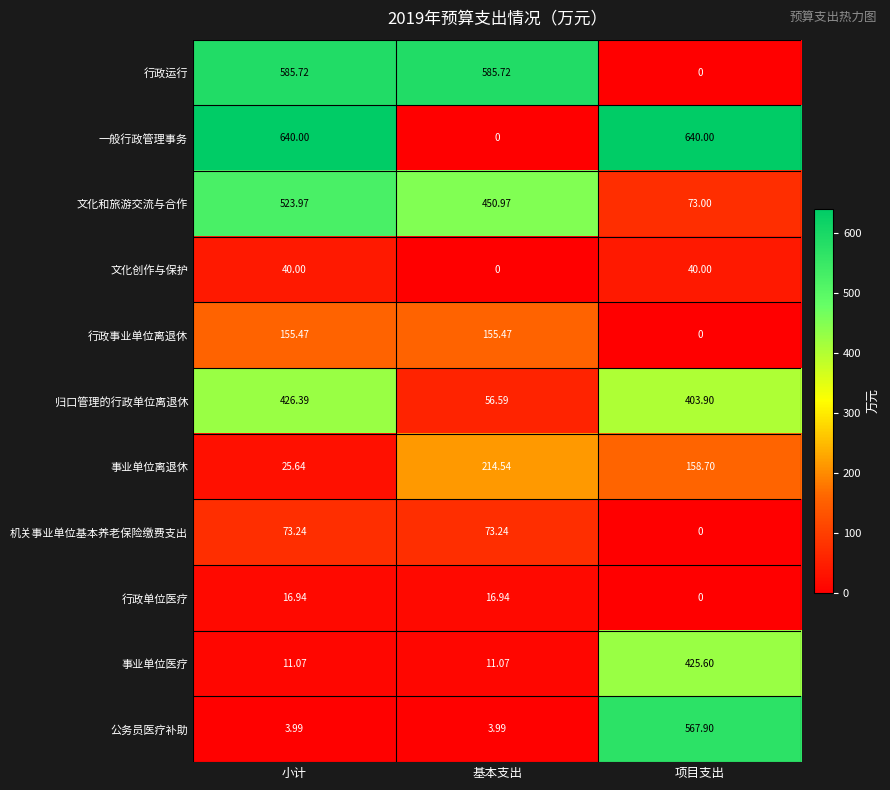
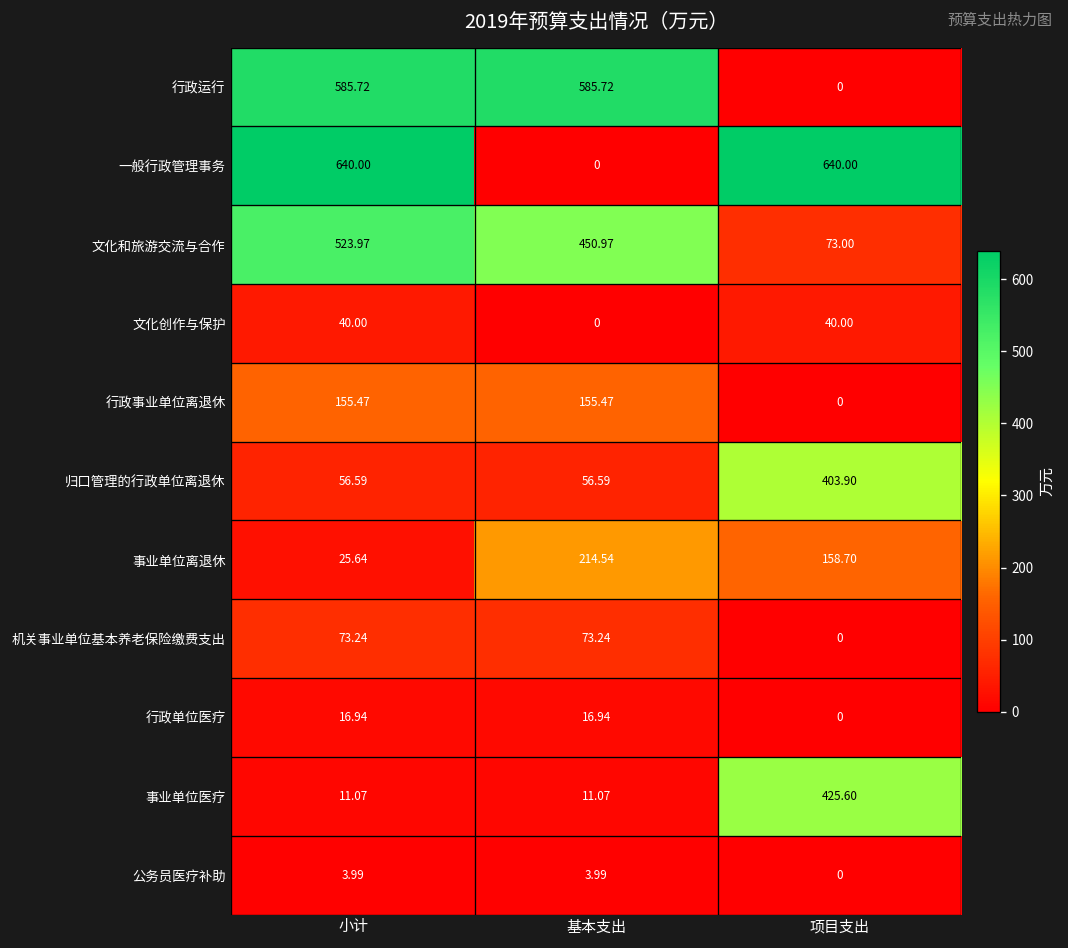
归口管理的行政单位离退休, 小计: 426.39 -> 56.59
公务员医疗补助, 项目支出: 567.90 -> 0
